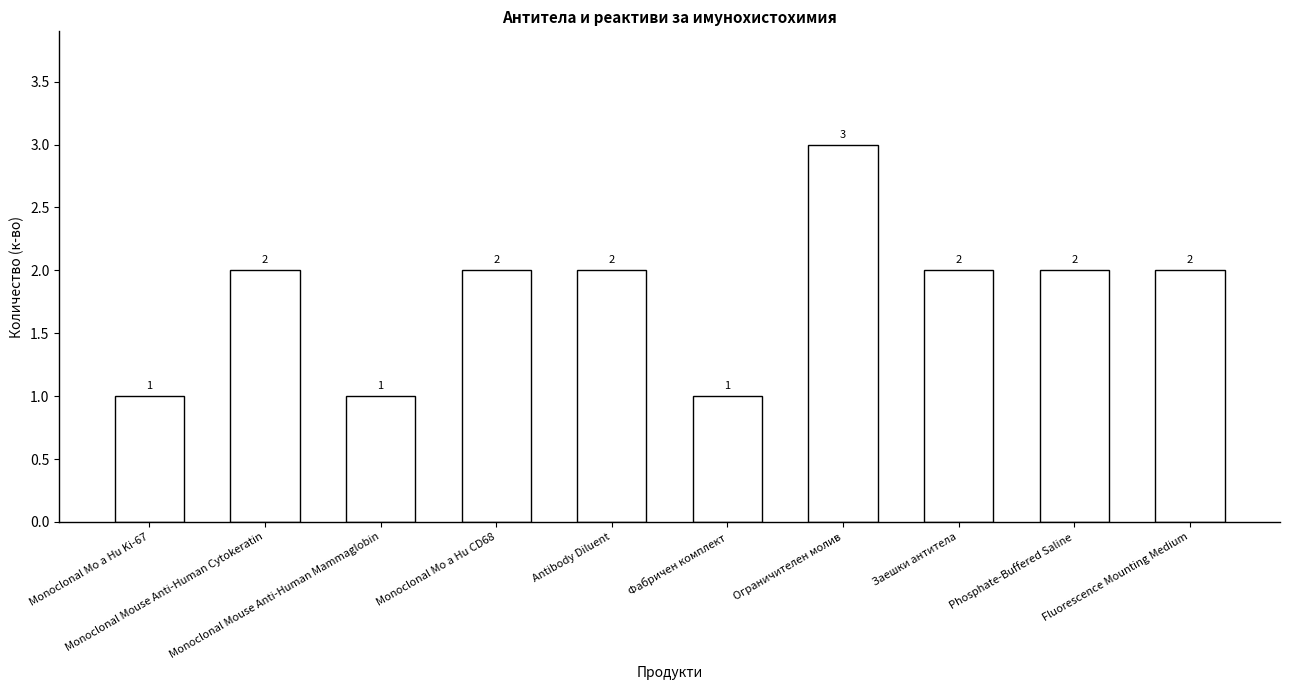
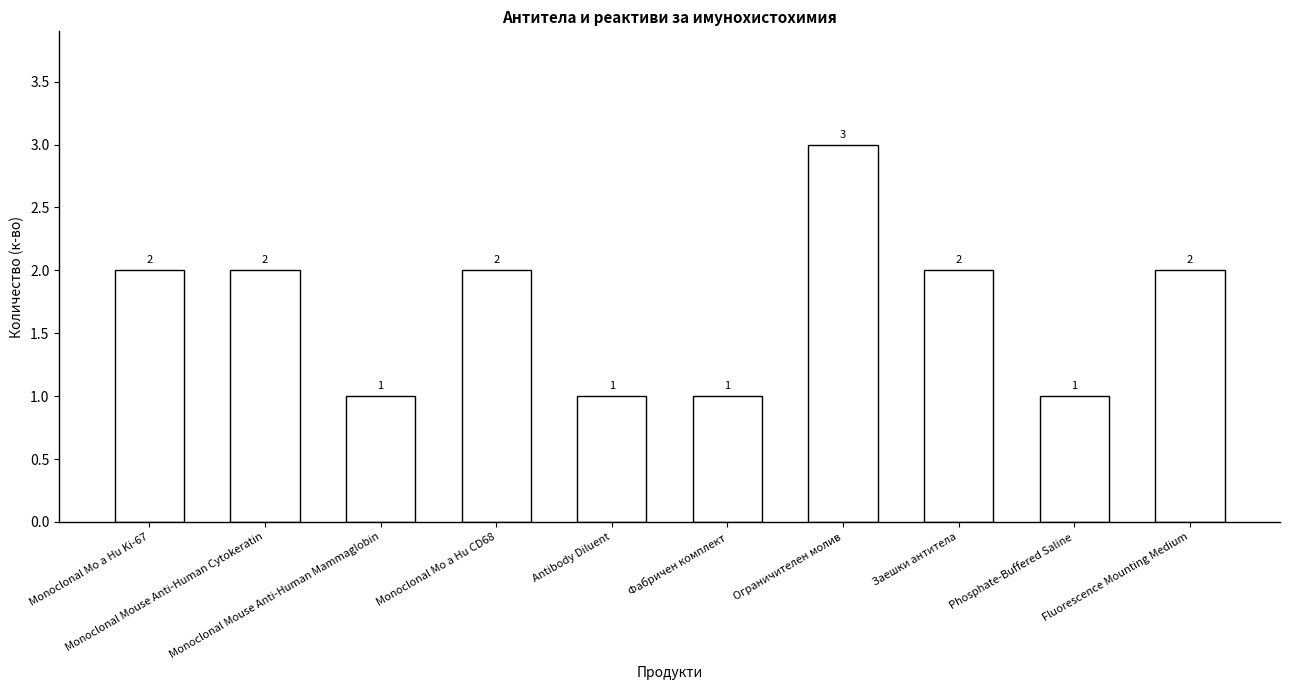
Monoclonal Mo a Hu Ki-67: 1 -> 2
Antibody Diluent: 2 -> 1
Phosphate-Buffered Saline: 2 -> 1
